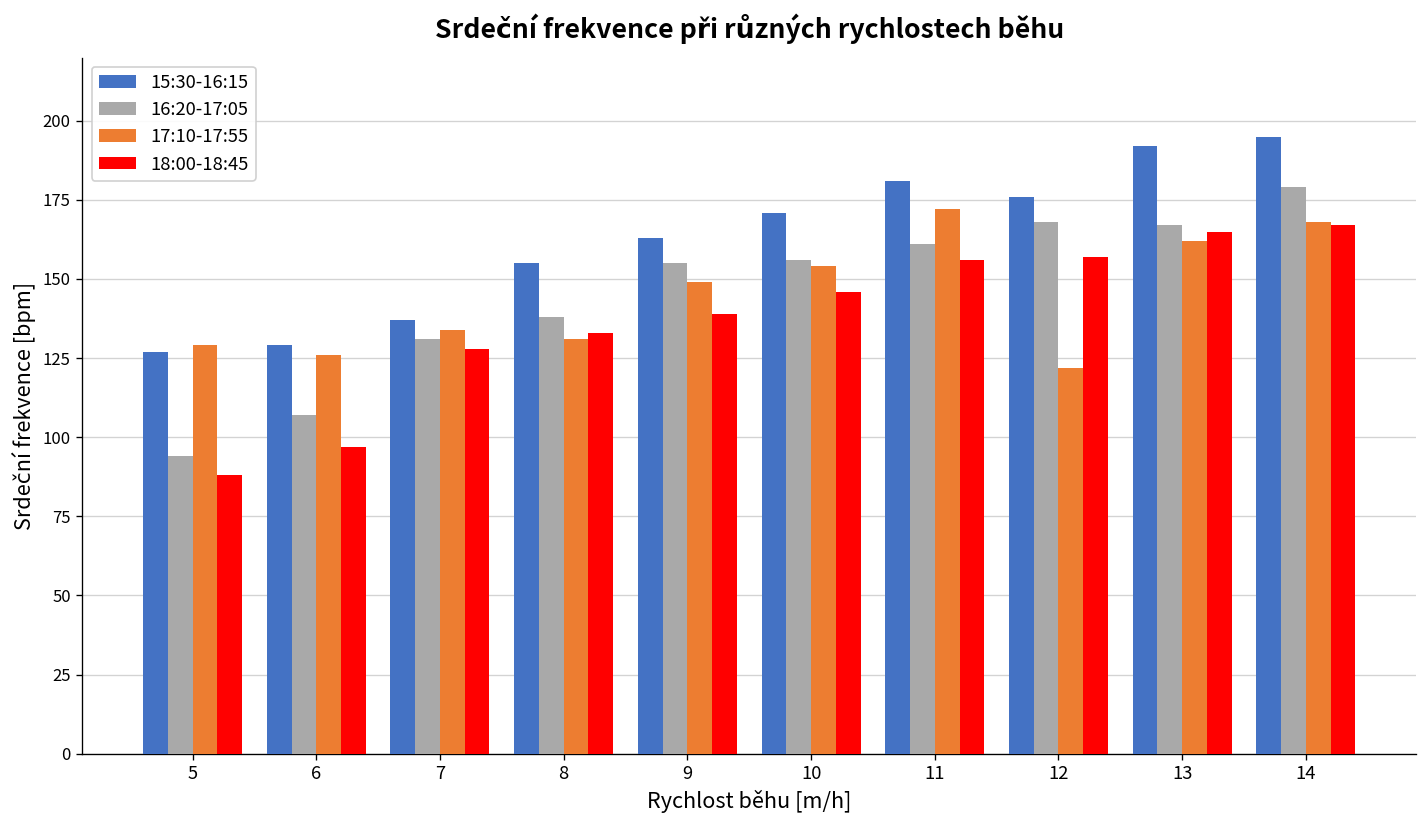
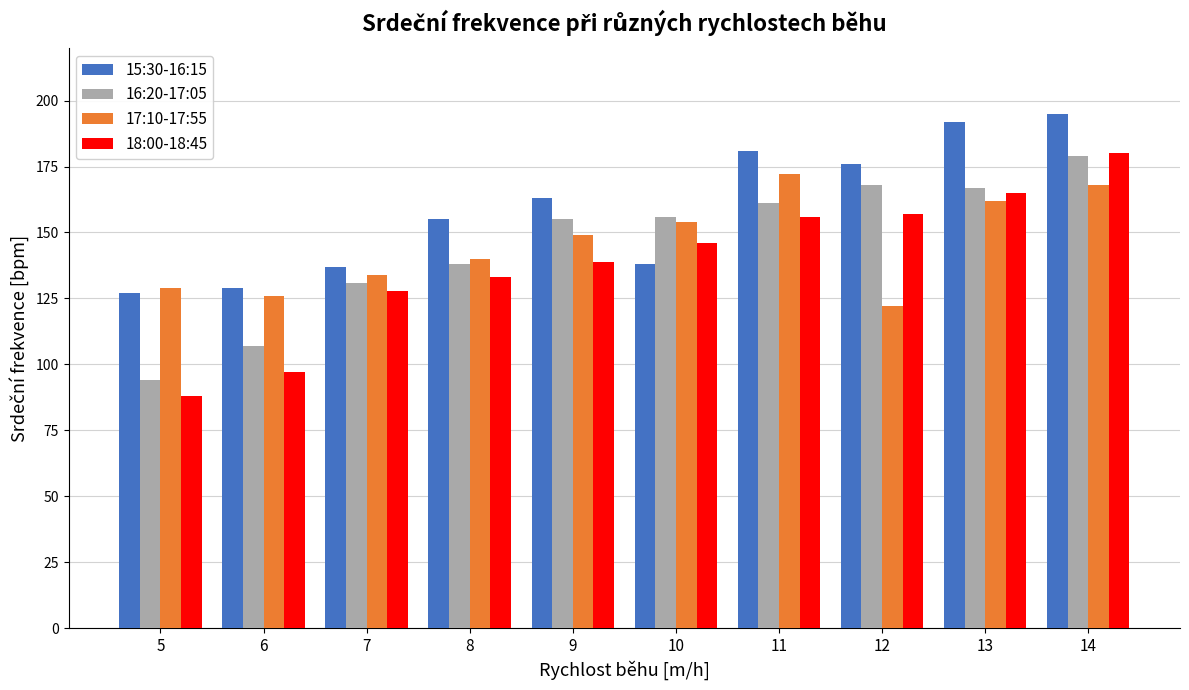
17:10-17:55, 8: 131 -> 140
15:30-16:15, 10: 171 -> 138
18:00-18:45, 14: 167 -> 180
